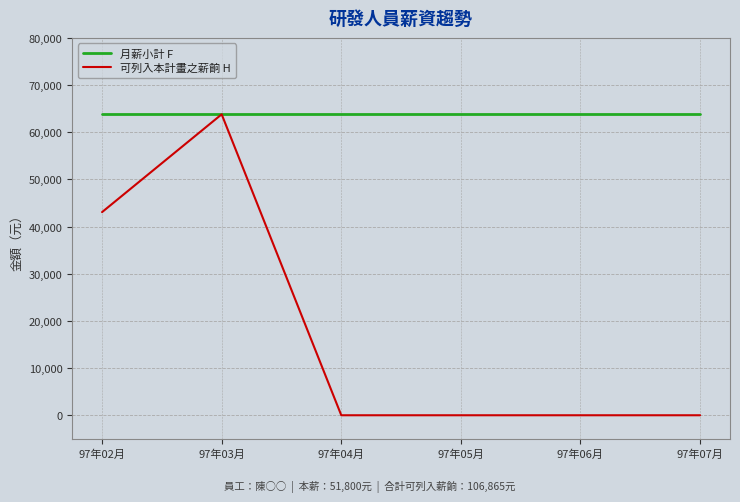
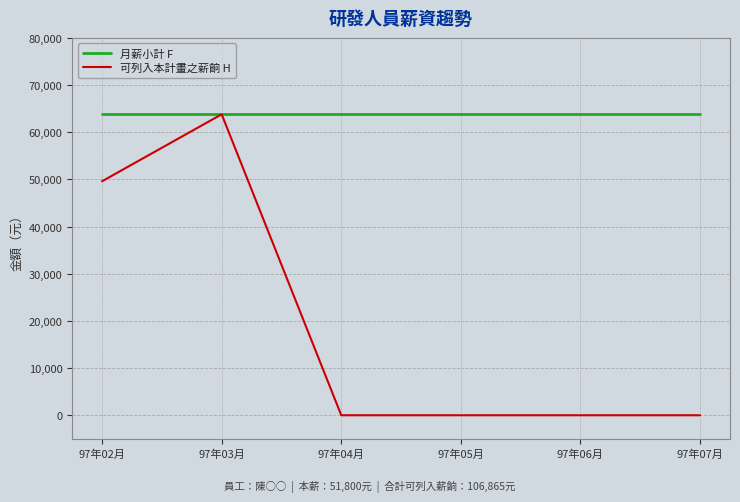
可列入本計畫之薪餉 H, 97年02月: 43,000 -> 50,000
